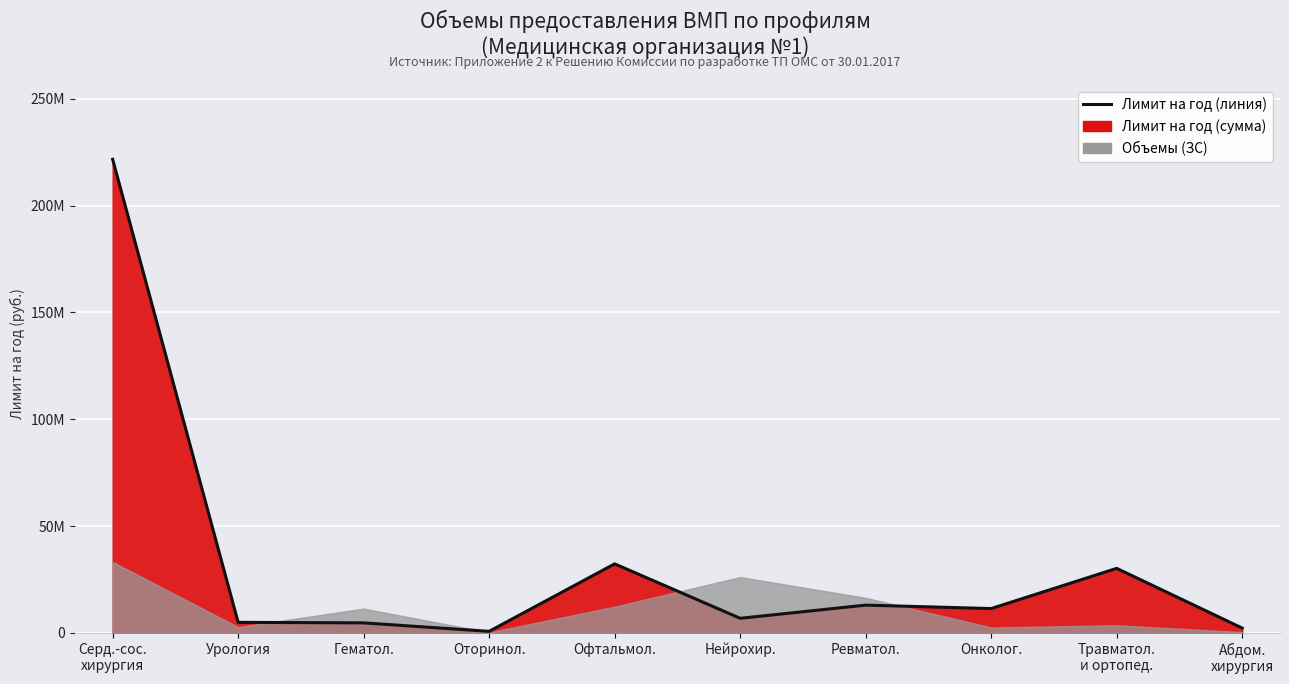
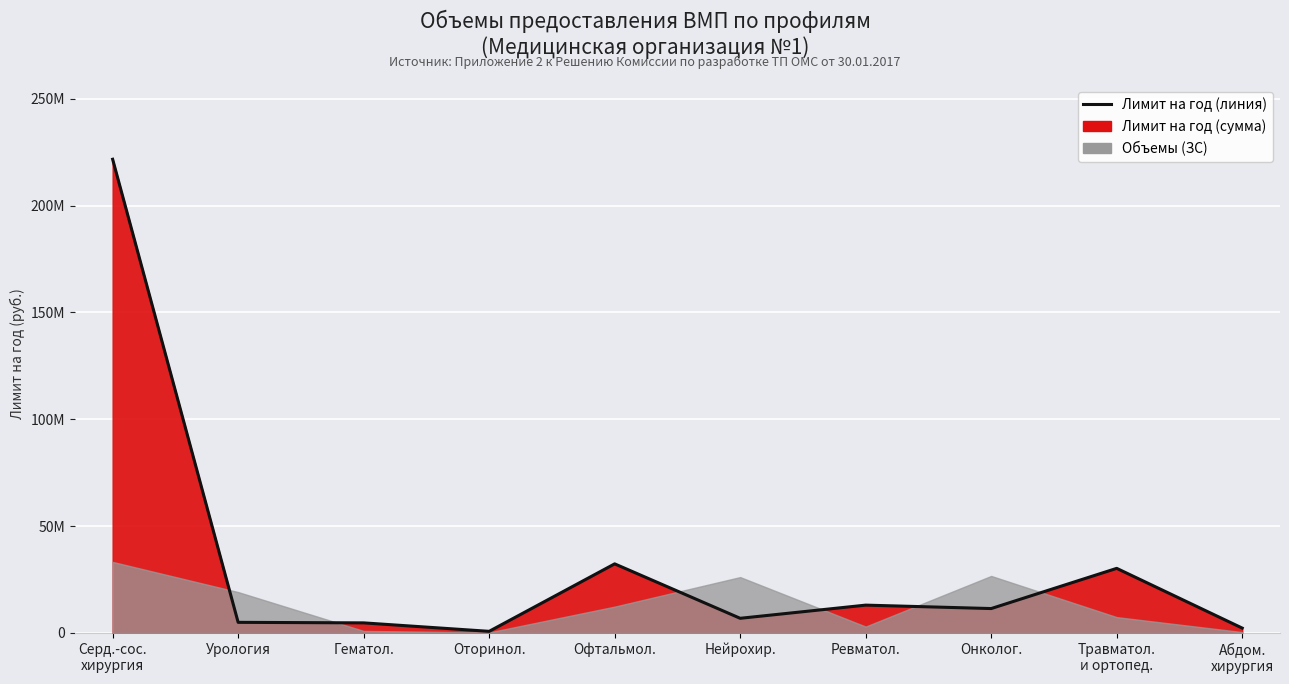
Объемы (ЗС), Урология: 3000000 -> 19000000
Объемы (ЗС), Гематол.: 11000000 -> 1000000
Объемы (ЗС), Ревматол.: 16000000 -> 3000000
Объемы (ЗС), Онколог.: 3000000 -> 27000000
Объемы (ЗС), Травматол. и ортопед.: 4000000 -> 7000000
